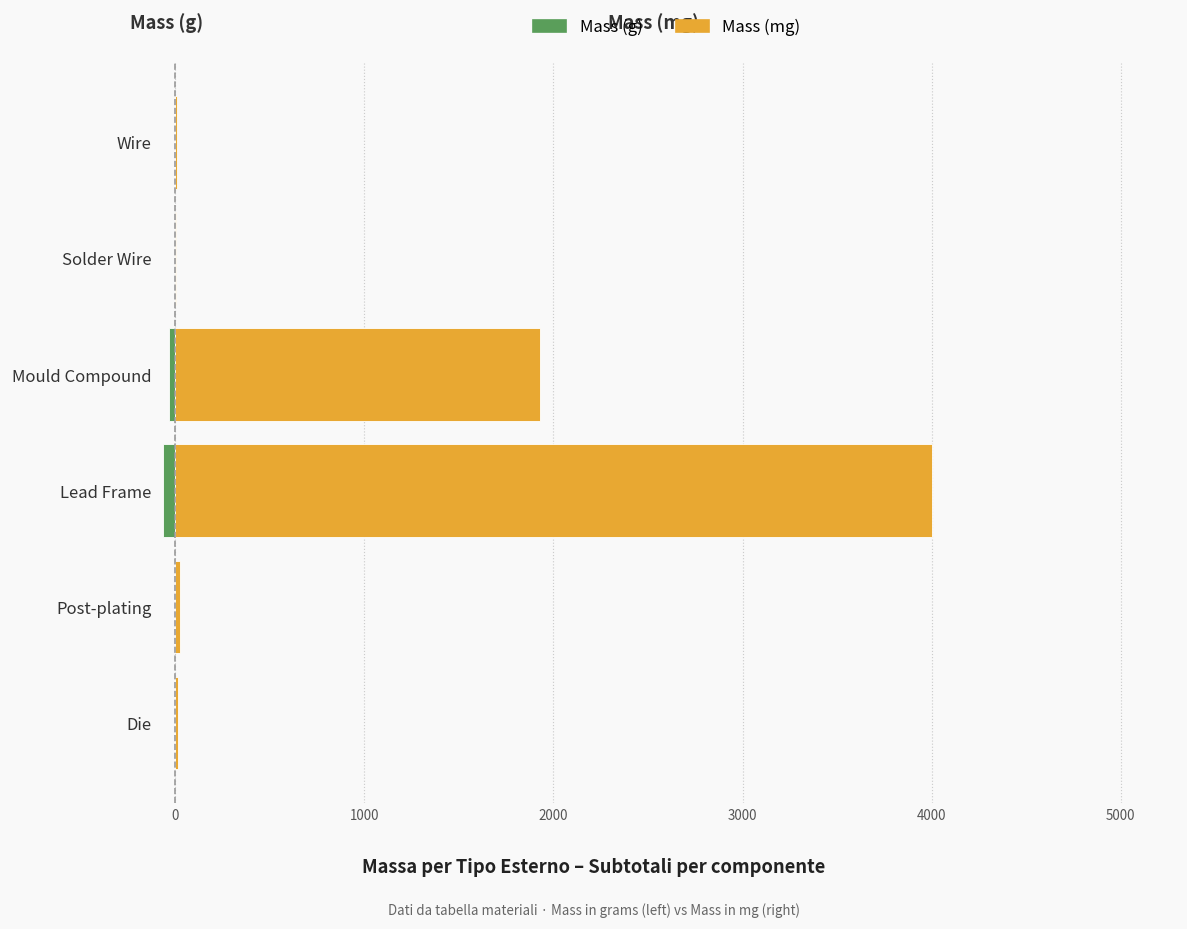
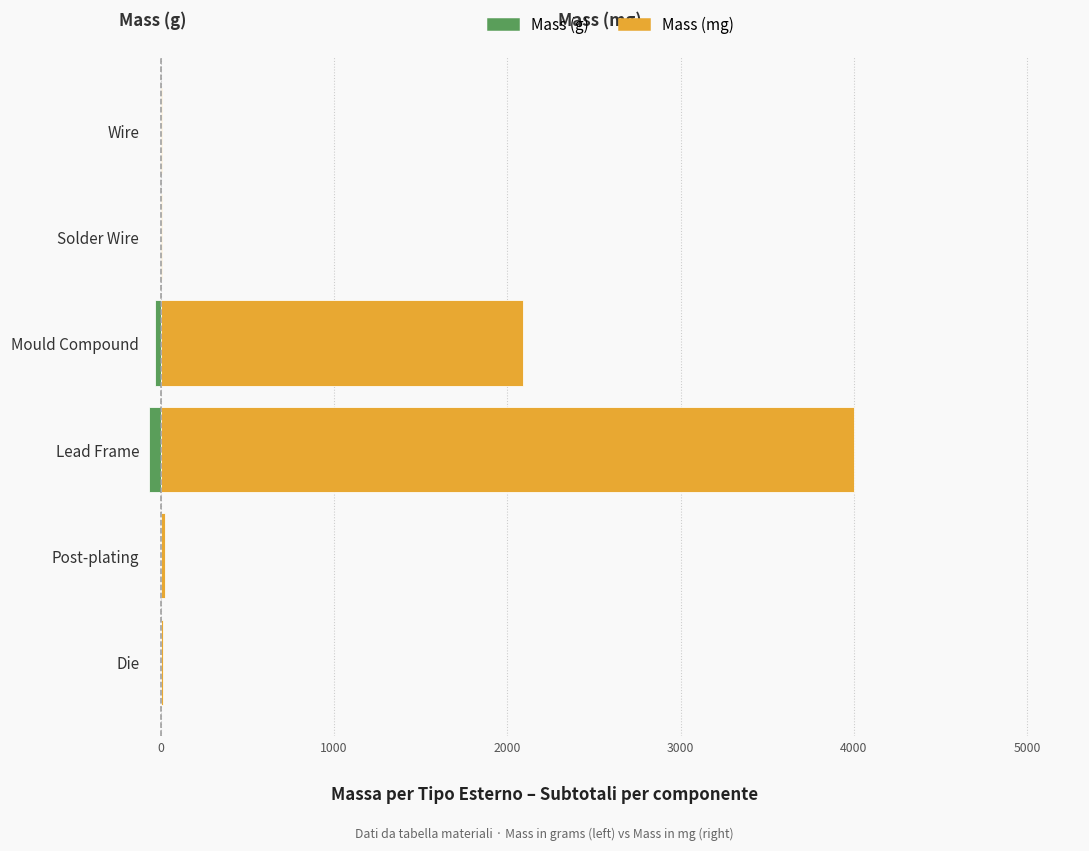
Mass (mg), Mould Compound: 1930 -> 2090
